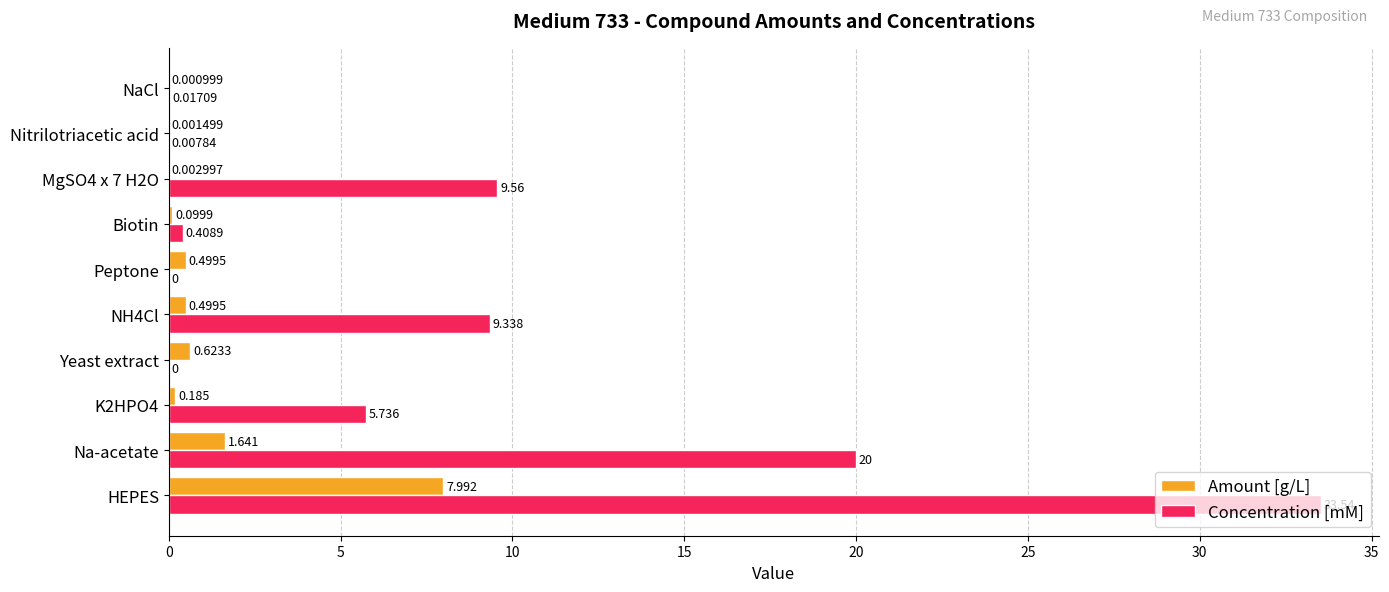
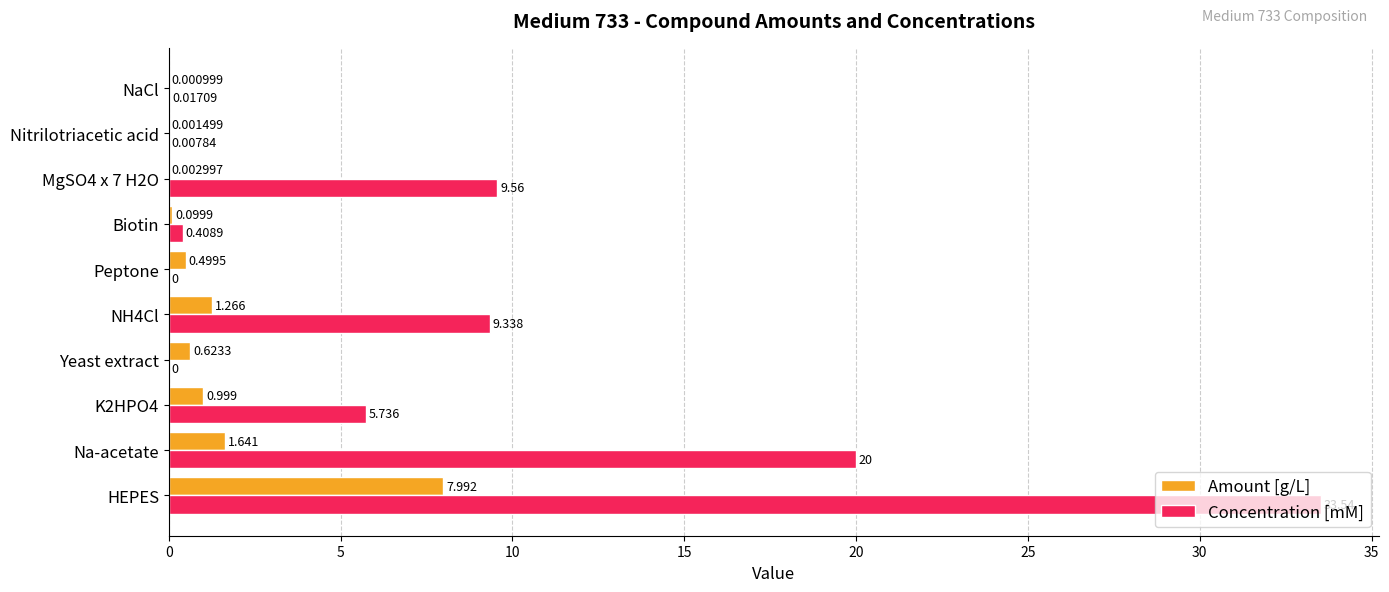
Amount [g/L], NH4Cl: 0.4995 -> 1.266
Amount [g/L], K2HPO4: 0.185 -> 0.999
